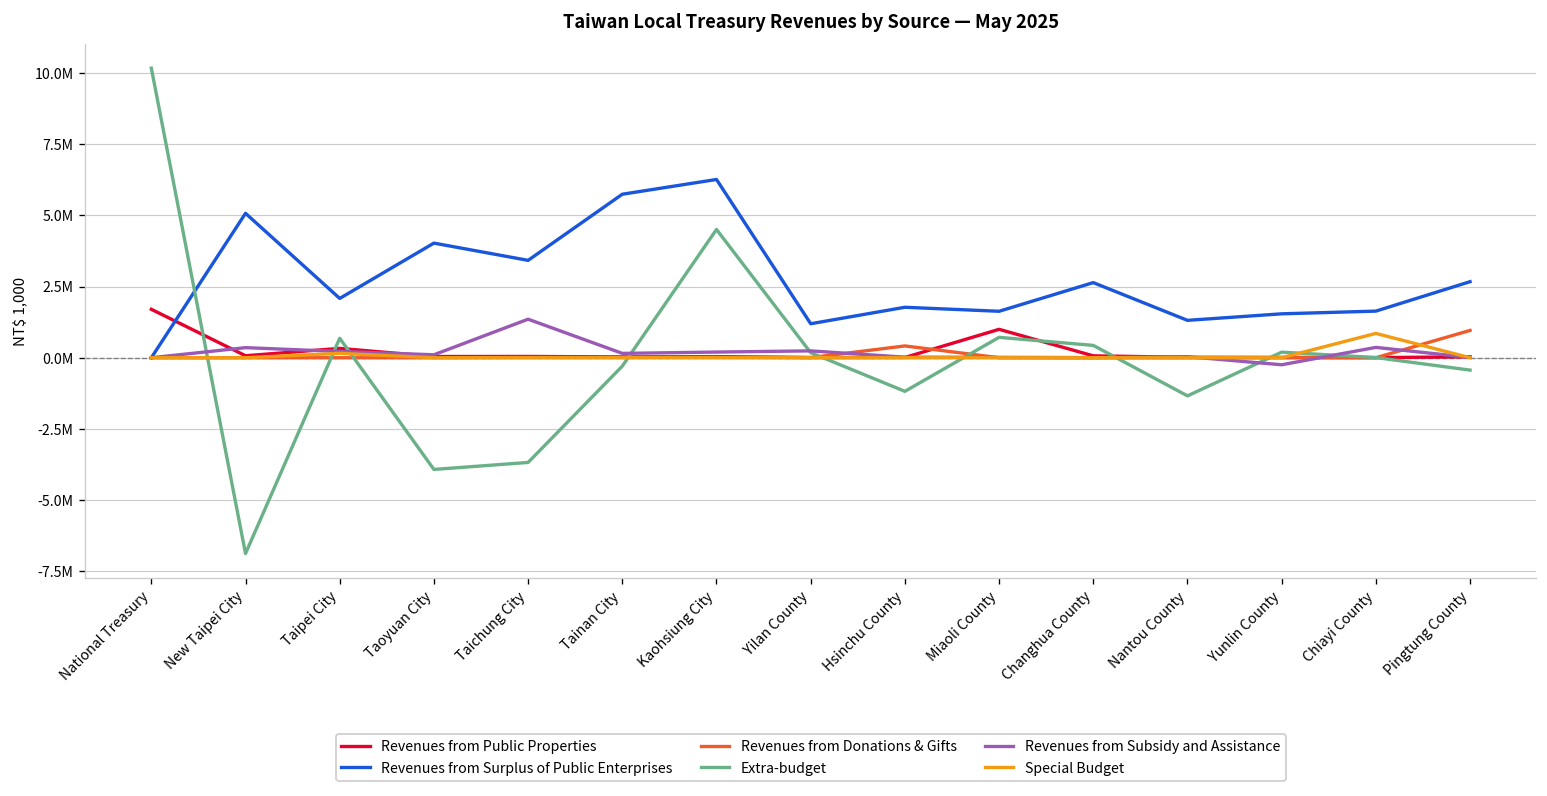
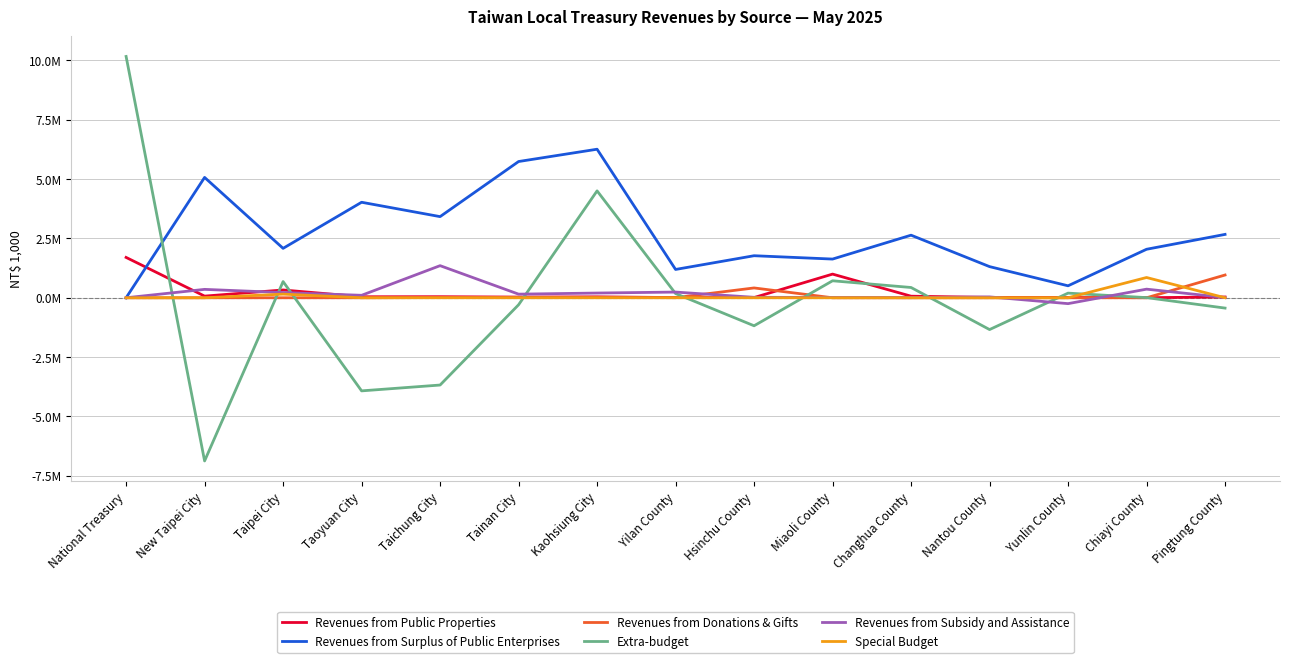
Revenues from Surplus of Public Enterprises, Yunlin County: 1500000 -> 500000
Revenues from Surplus of Public Enterprises, Chiayi County: 1600000 -> 2000000
